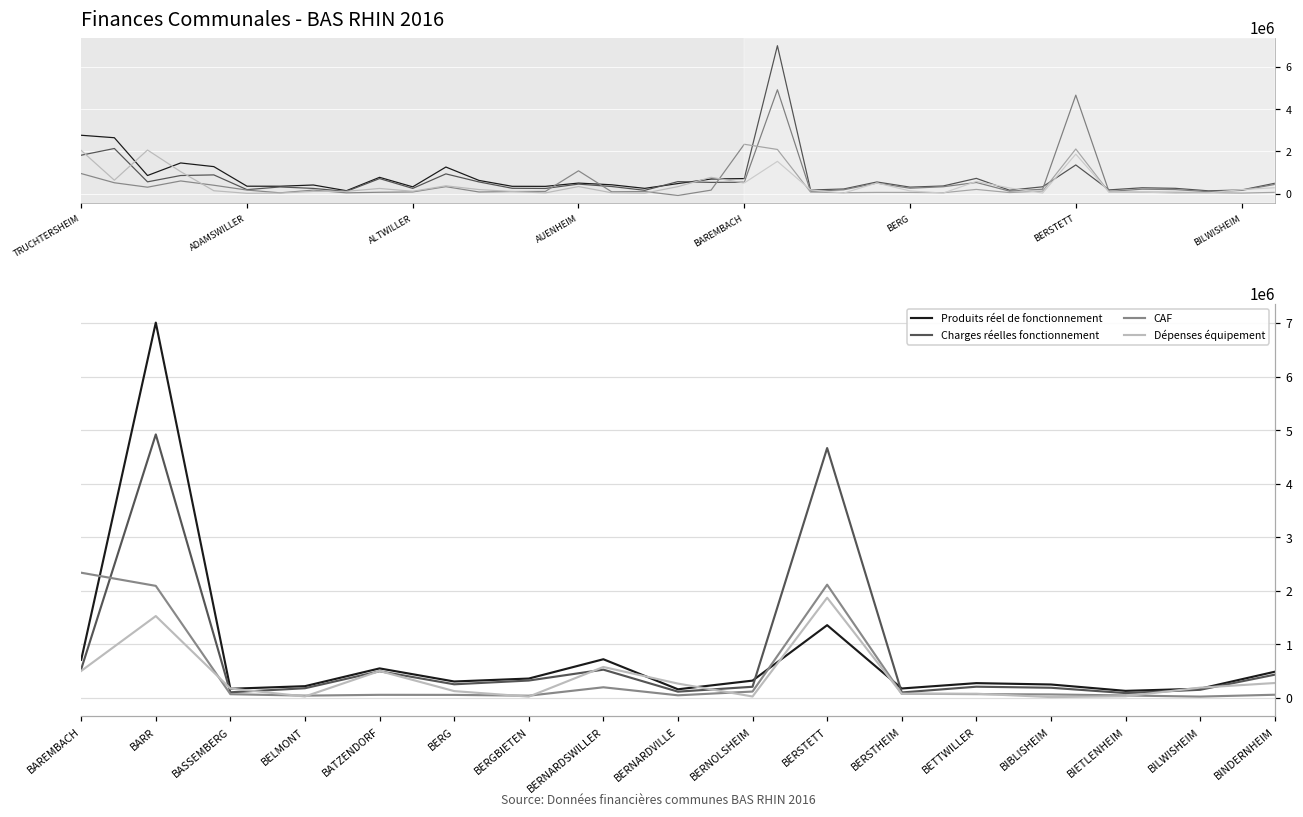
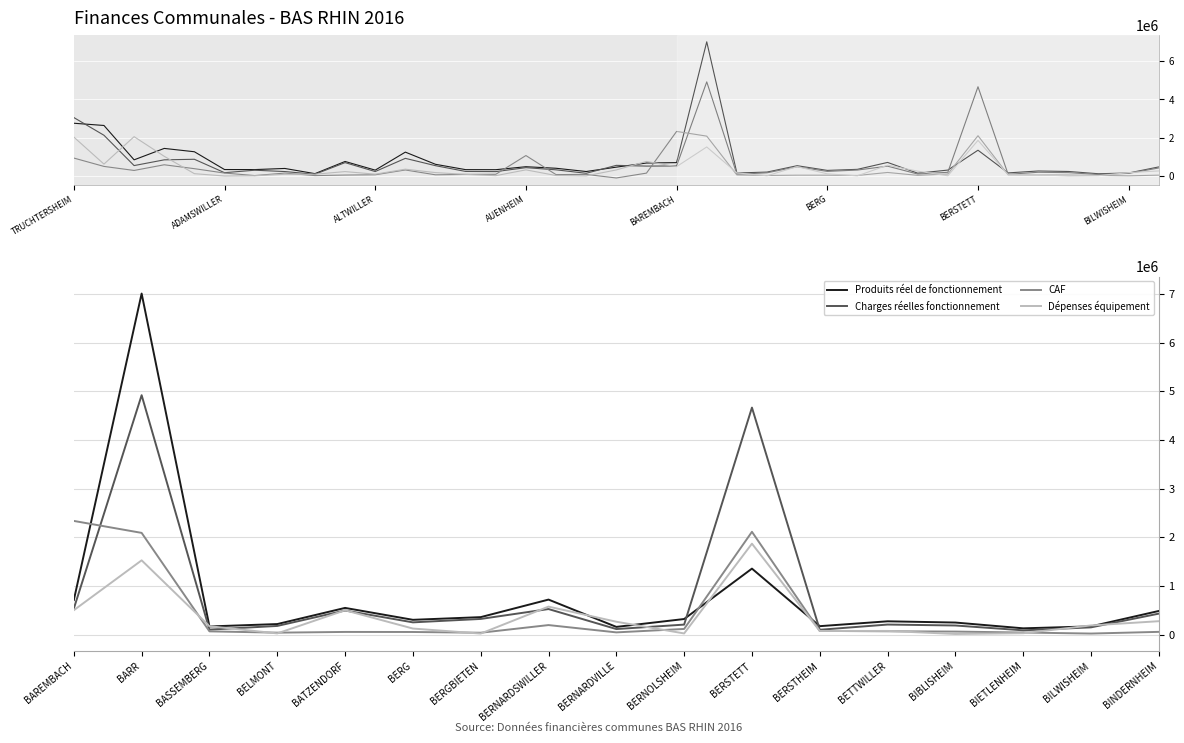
Finances Communales - BAS RHIN 2016, Charges réelles fonctionnement, TRUCHTERSHEIM: 1800000 -> 3100000
